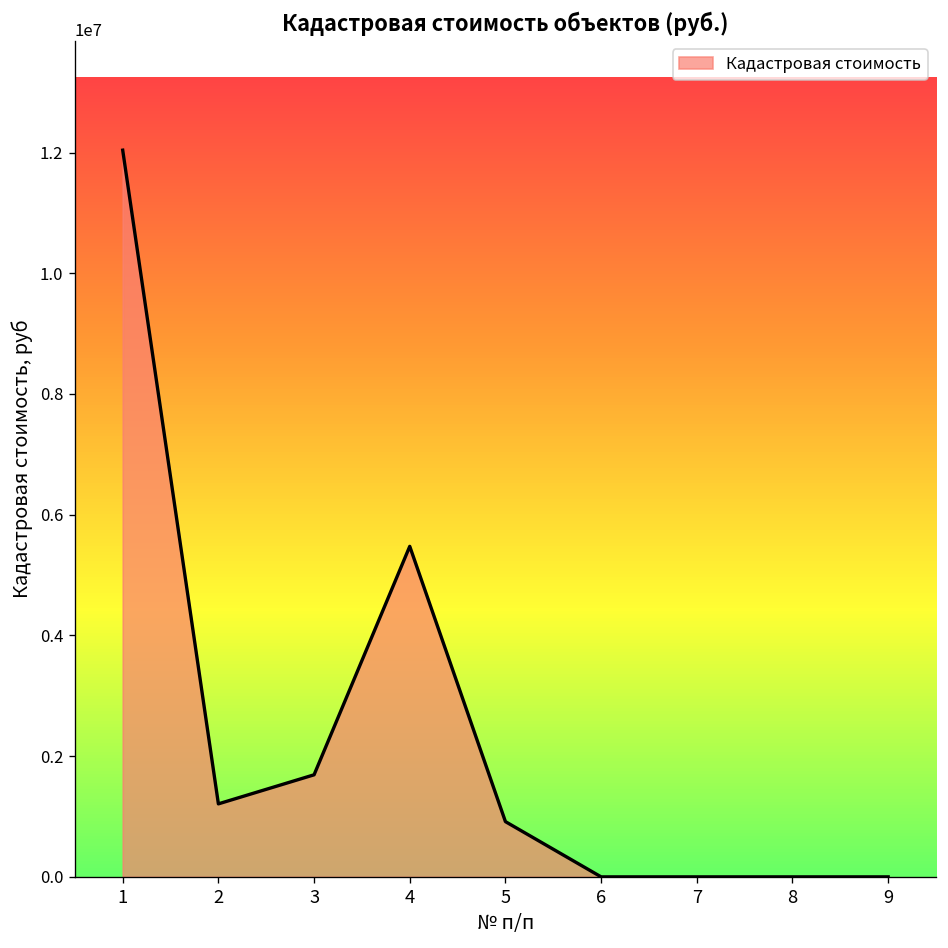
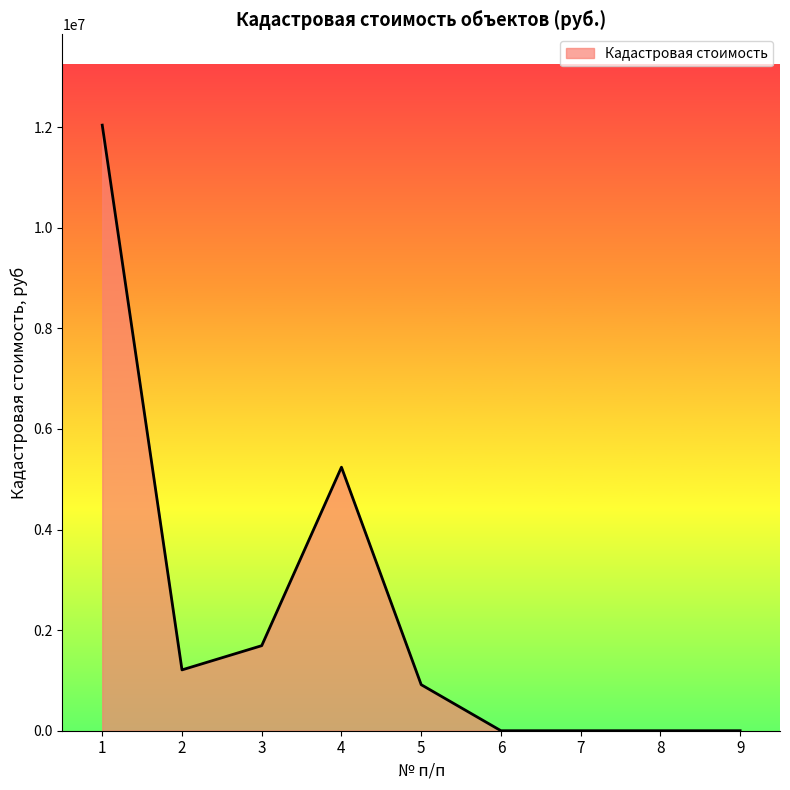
4: 5500000 -> 5200000
